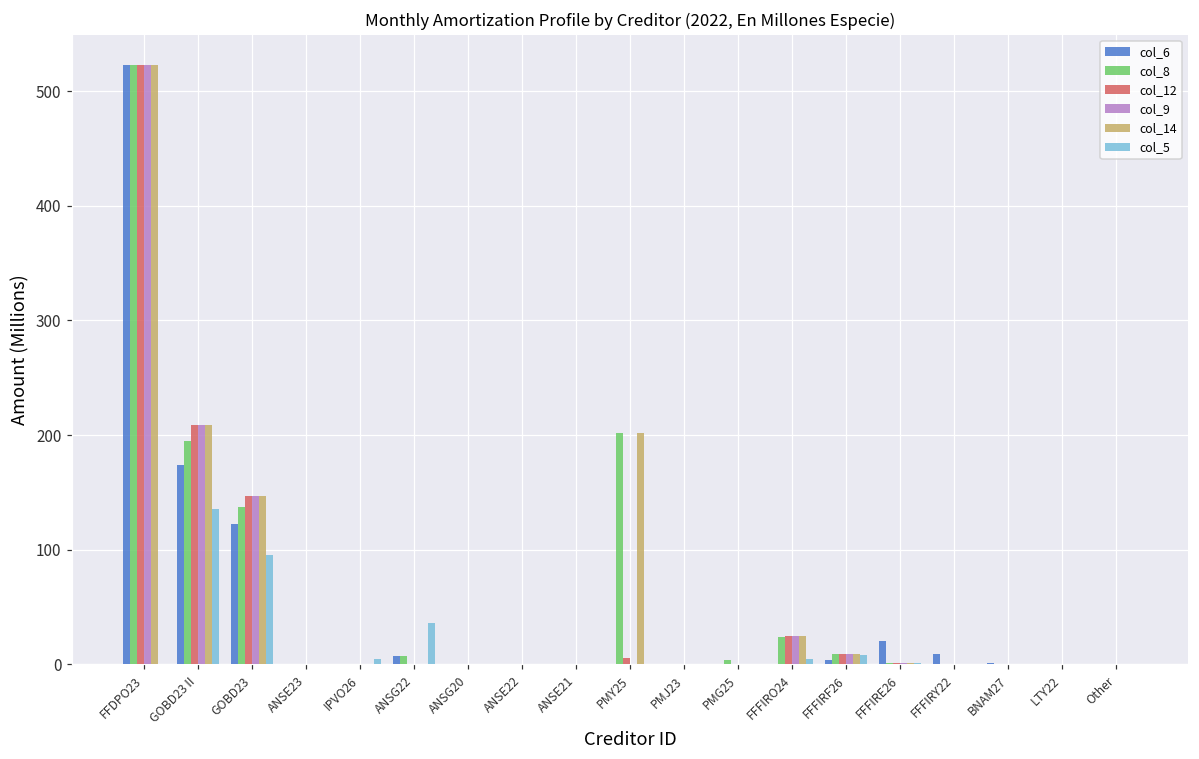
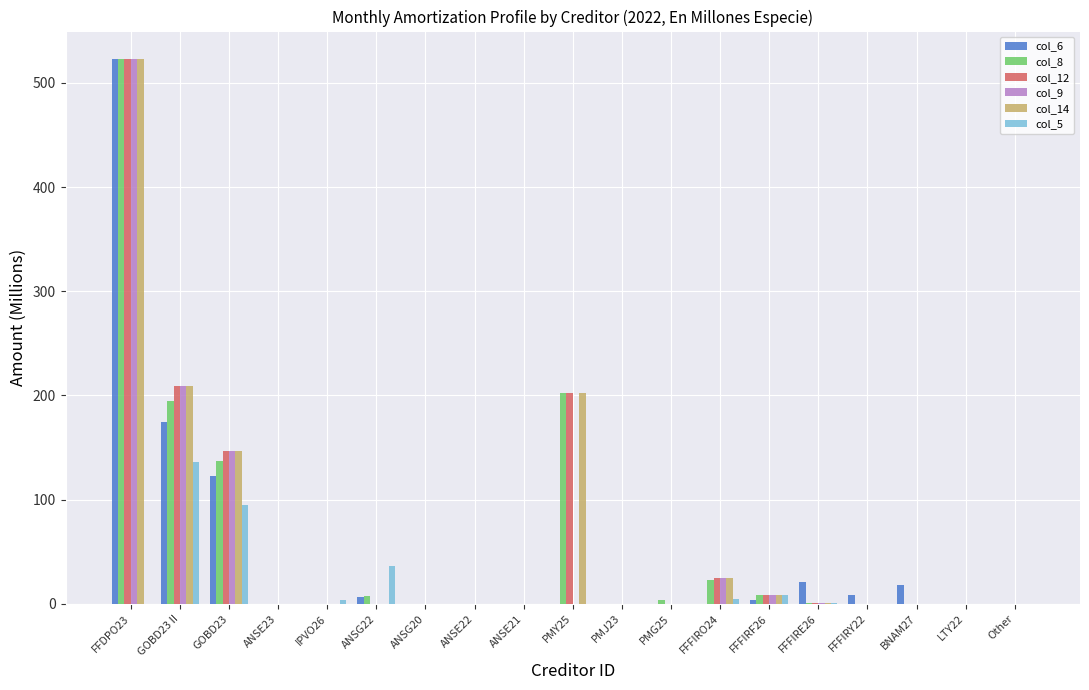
col_12, PMY25: 6 -> 202
col_6, BNAM27: 1 -> 18
